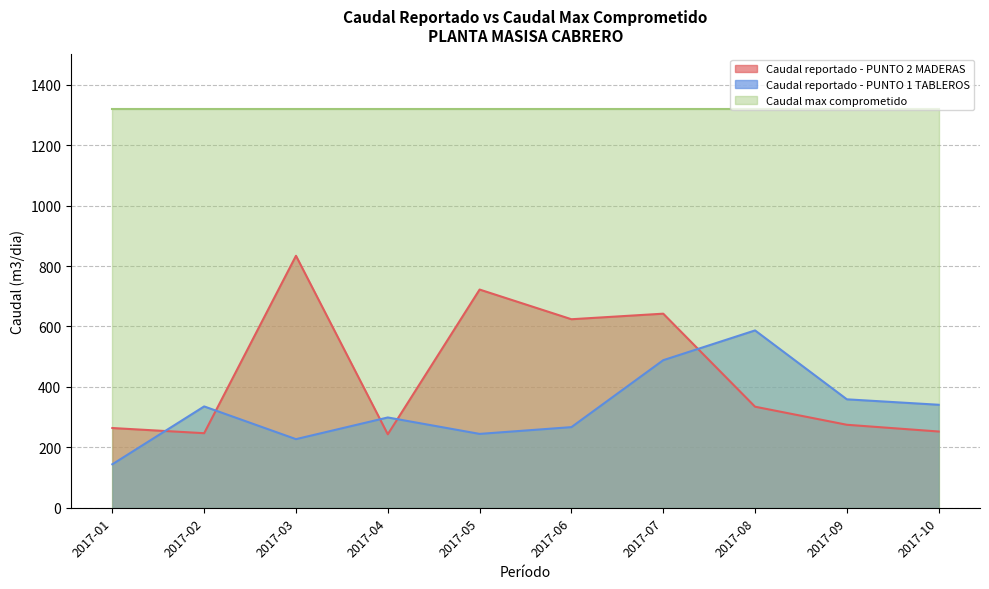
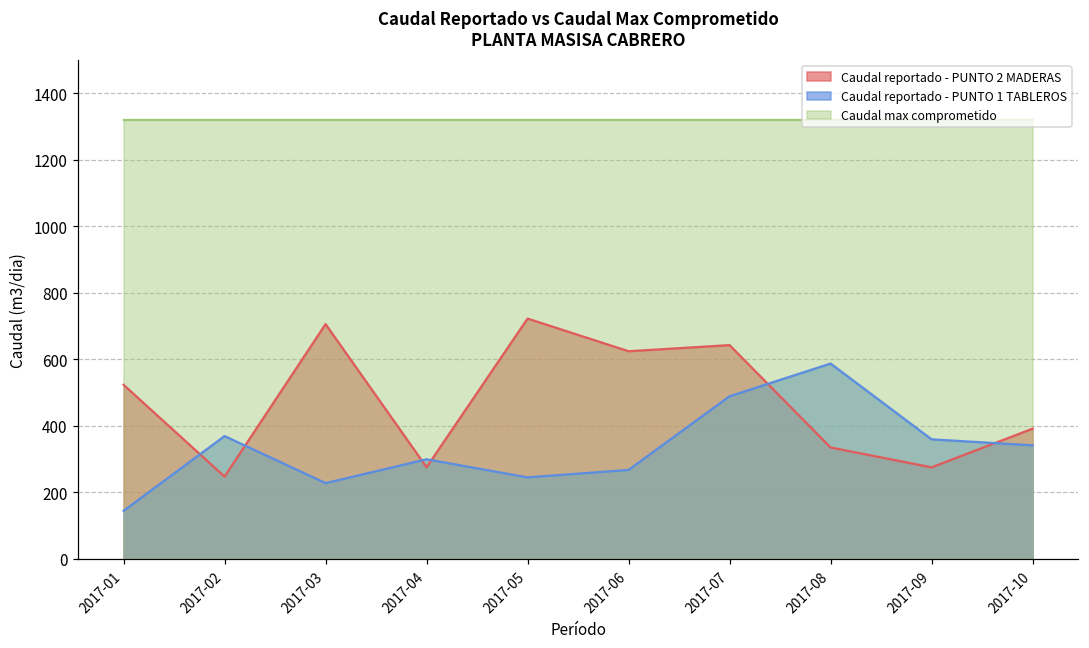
Caudal reportado - PUNTO 2 MADERAS, 2017-01: 260 -> 520
Caudal reportado - PUNTO 1 TABLEROS, 2017-02: 340 -> 370
Caudal reportado - PUNTO 2 MADERAS, 2017-03: 830 -> 710
Caudal reportado - PUNTO 2 MADERAS, 2017-04: 240 -> 280
Caudal reportado - PUNTO 2 MADERAS, 2017-10: 250 -> 390
